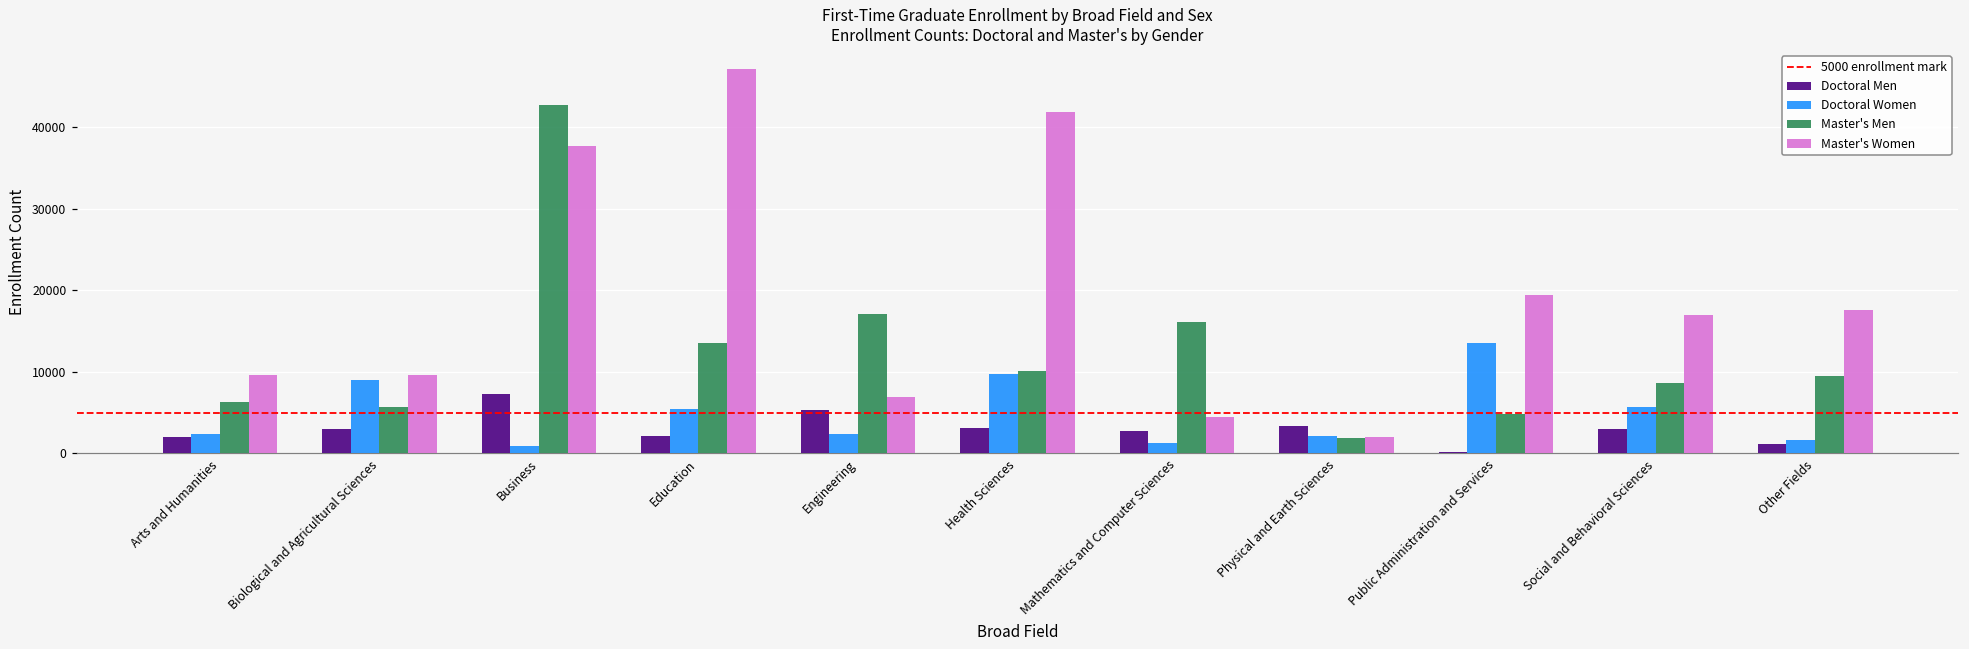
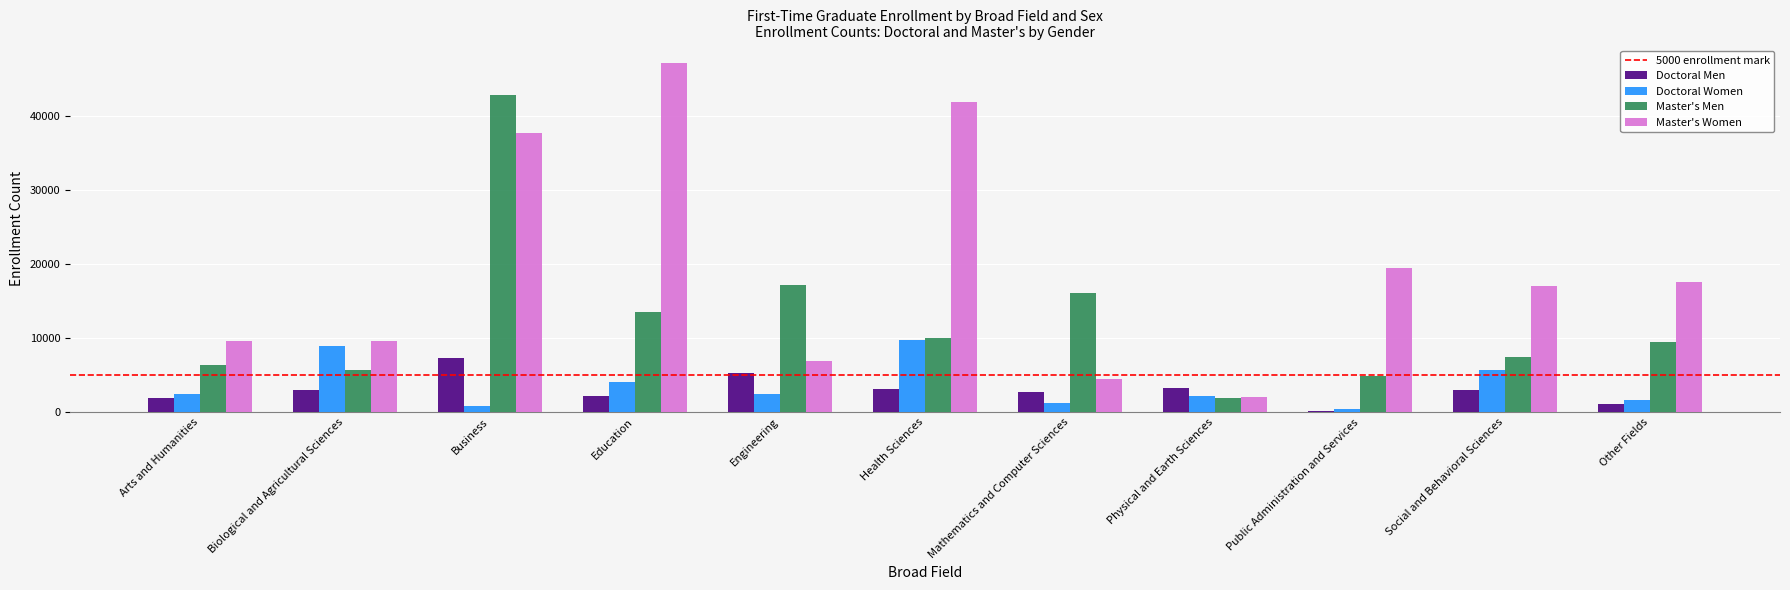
Doctoral Women, Education: 6000 -> 4000
Doctoral Women, Public Administration and Services: 14000 -> 0
Master's Men, Social and Behavioral Sciences: 9000 -> 7000
